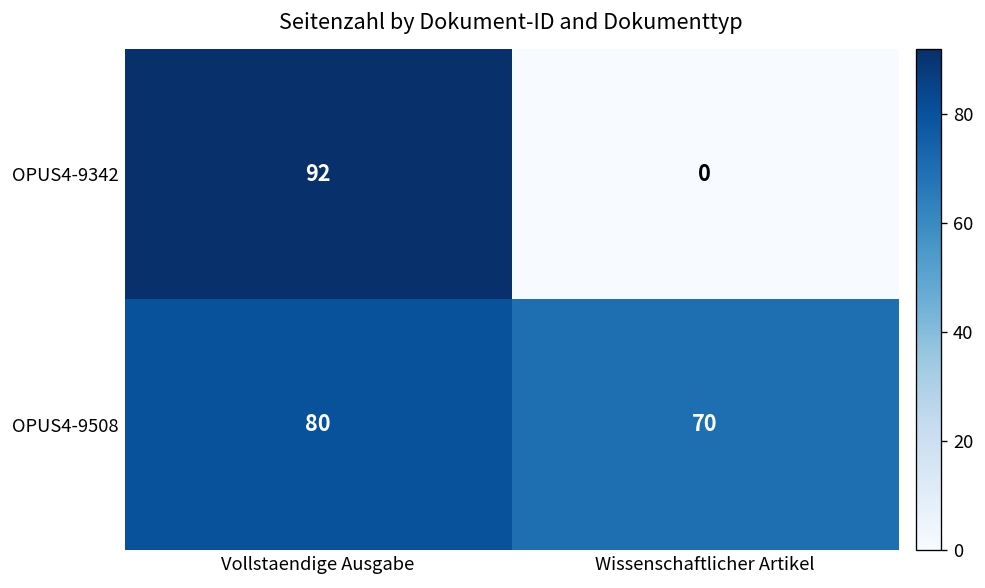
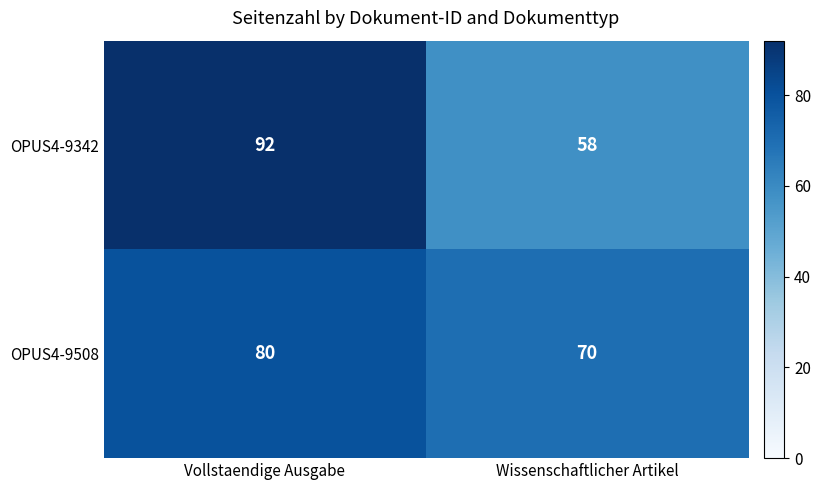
OPUS4-9342, Wissenschaftlicher Artikel: 0 -> 58
